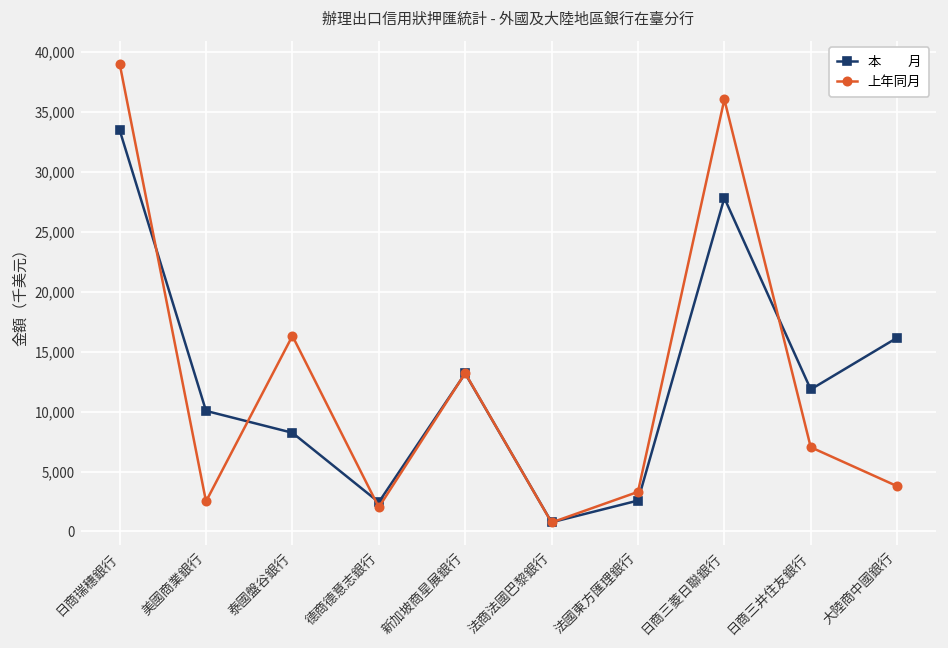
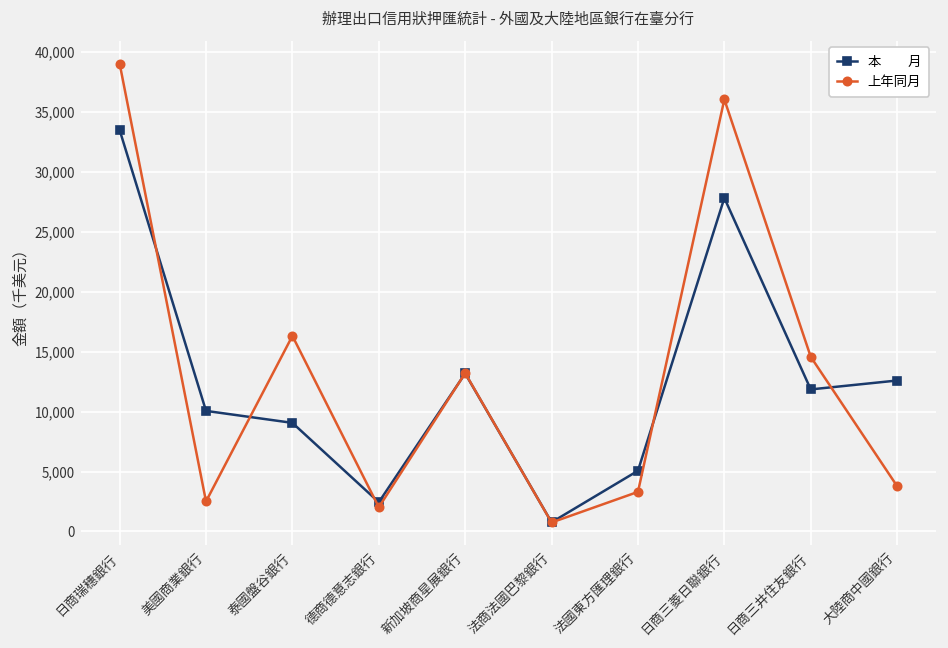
本 月, 泰國盤谷銀行: 8,000 -> 9,000
本 月, 法國東方匯理銀行: 3,000 -> 5,000
上年同月, 日商三井住友銀行: 7,000 -> 15,000
本 月, 大陸商中國銀行: 16,000 -> 13,000
